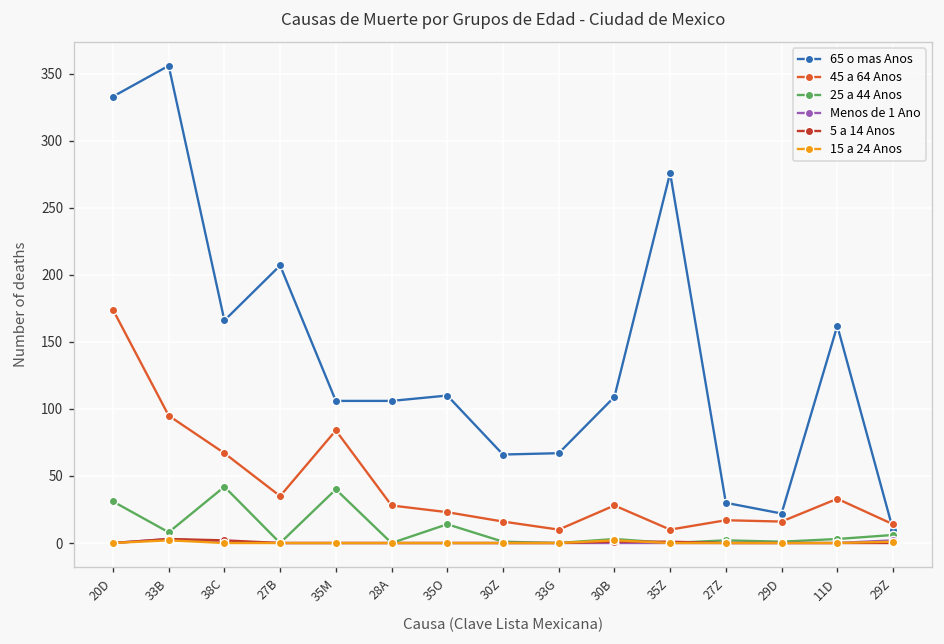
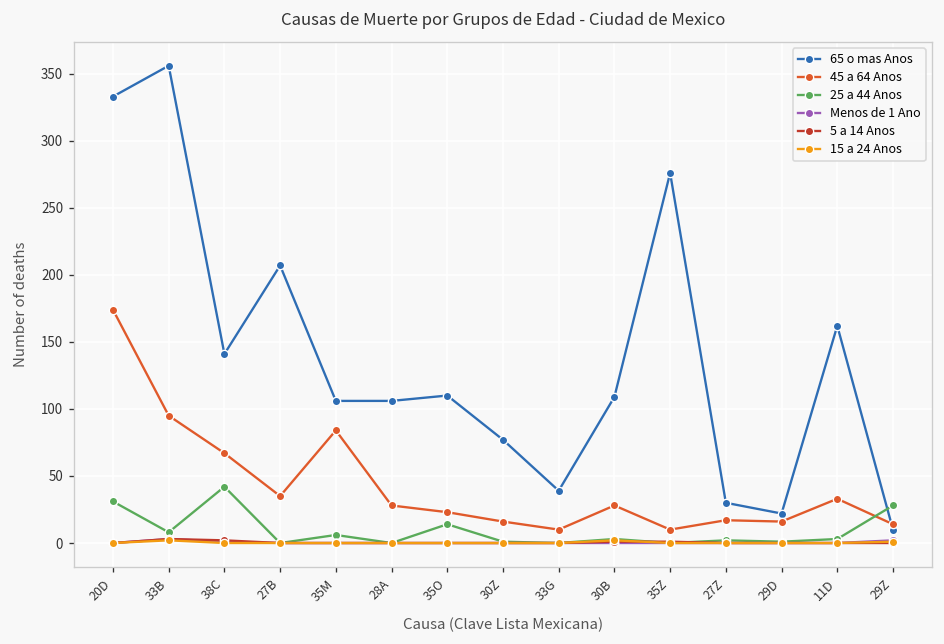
65 o mas Anos, 38C: 166 -> 141
25 a 44 Anos, 35M: 40 -> 6
65 o mas Anos, 30Z: 66 -> 77
65 o mas Anos, 33G: 67 -> 39
25 a 44 Anos, 29Z: 6 -> 28
